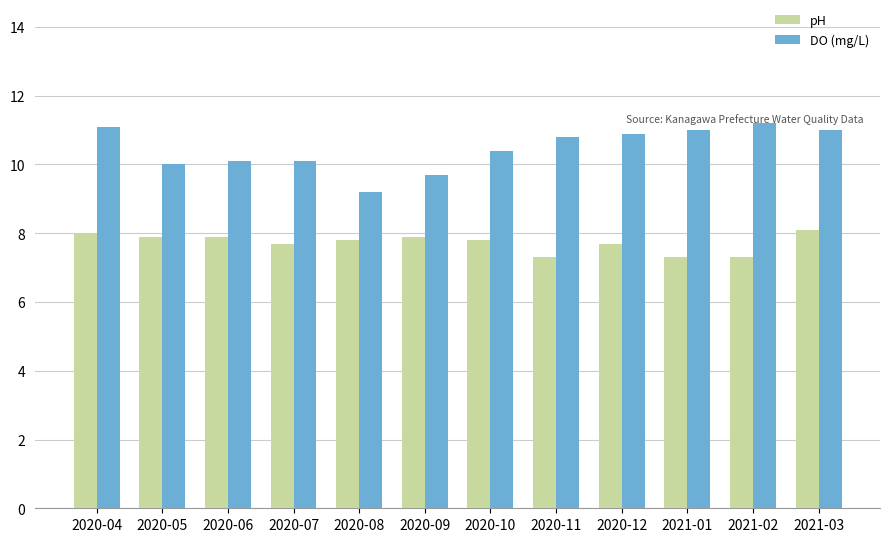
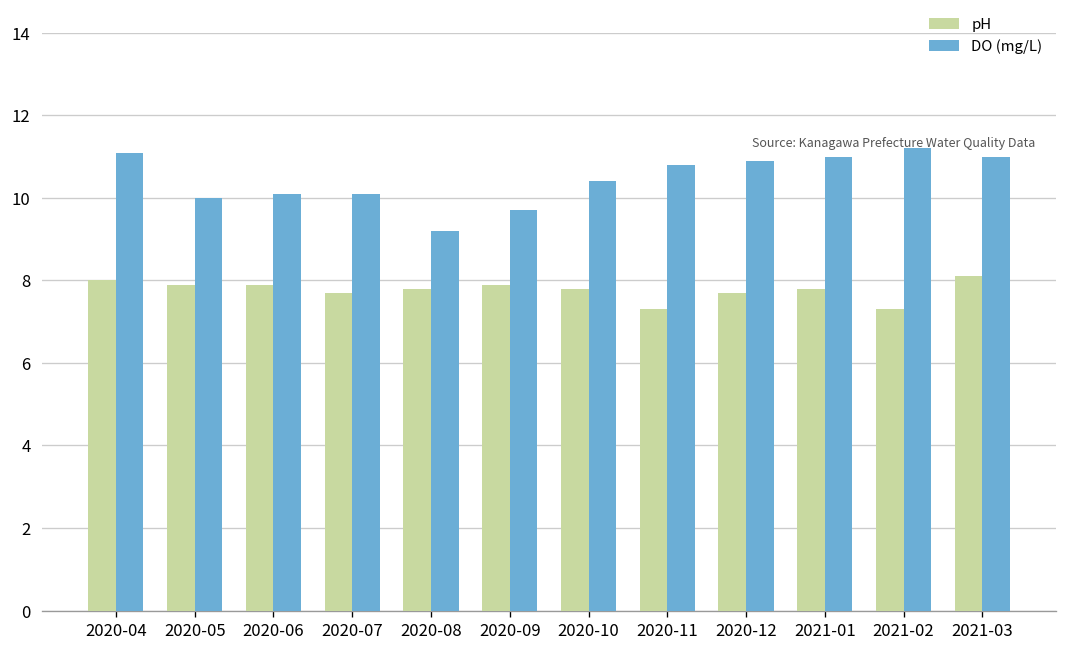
pH, 2021-01: 7.3 -> 7.8
